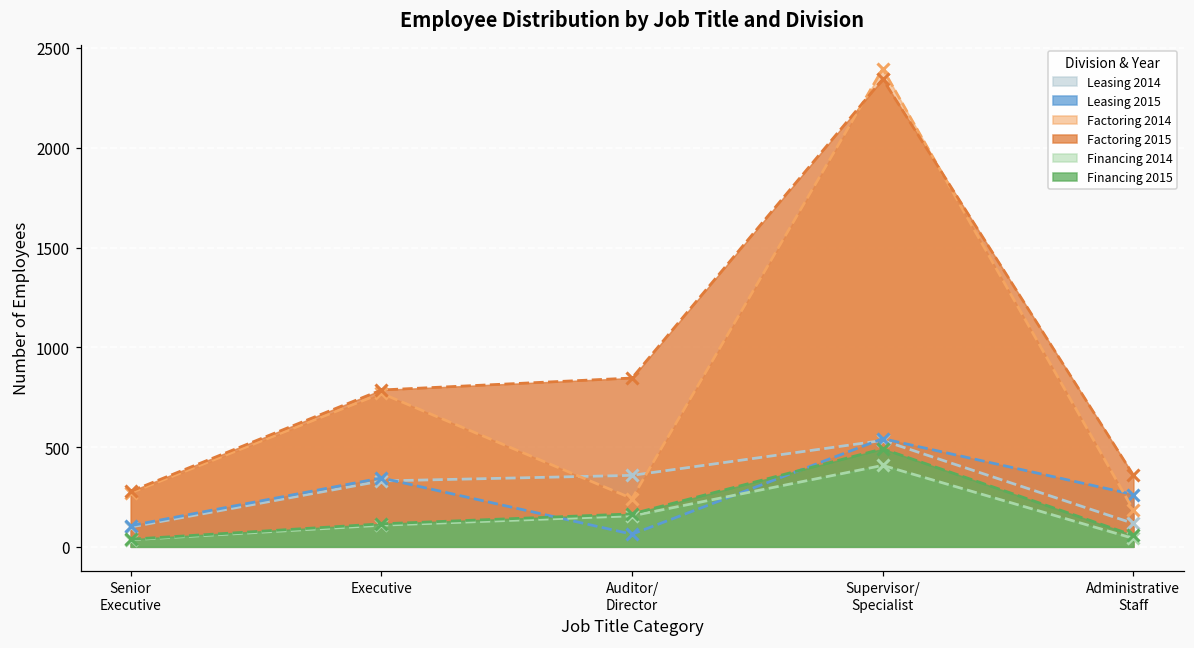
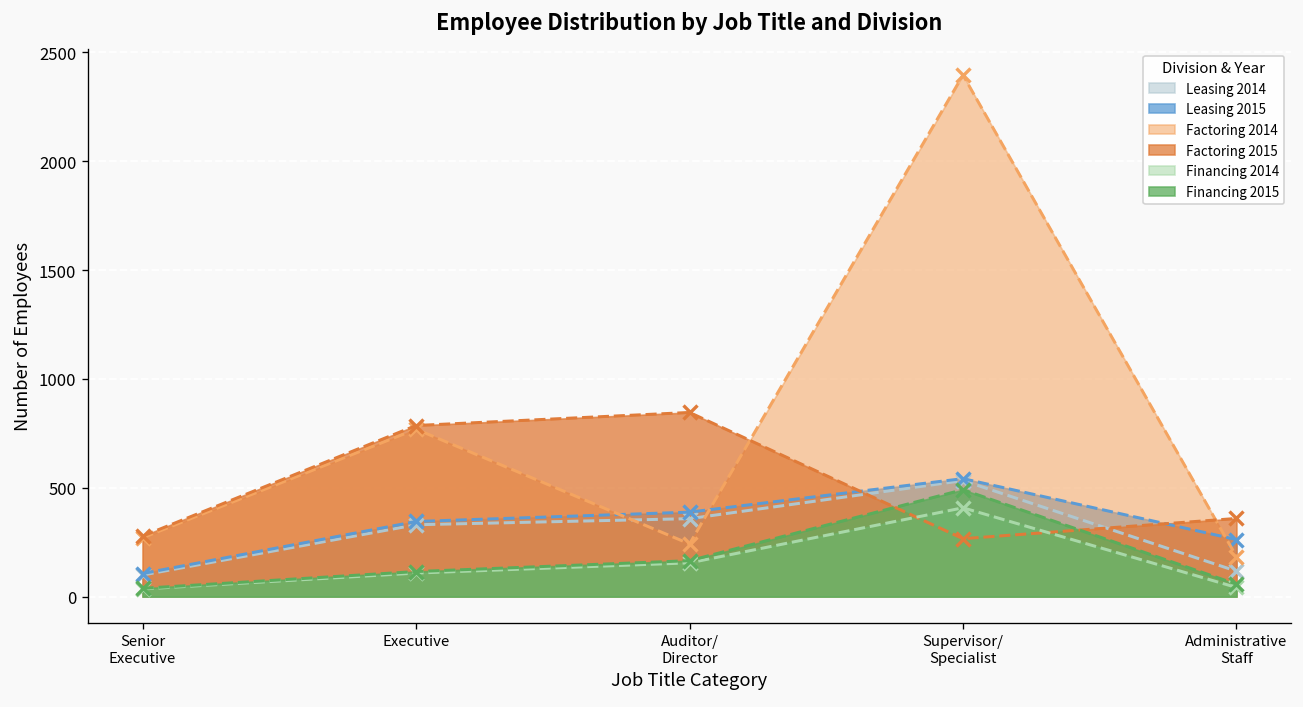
Leasing 2015, Auditor/ Director: 60 -> 390
Factoring 2015, Supervisor/ Specialist: 2340 -> 270
